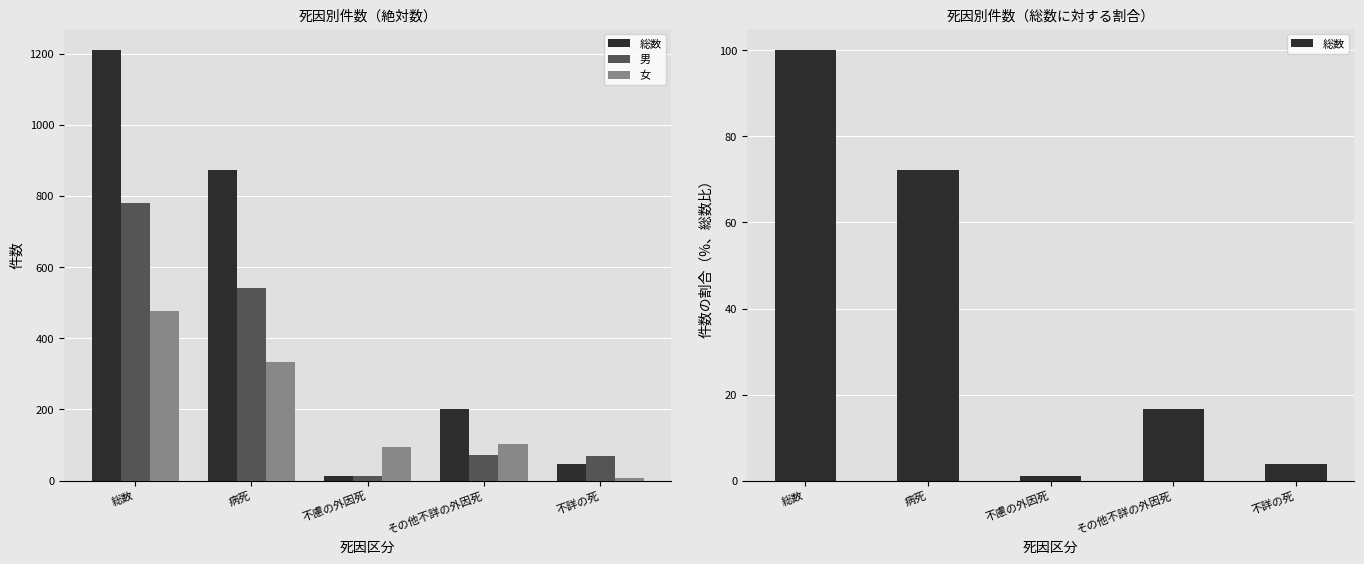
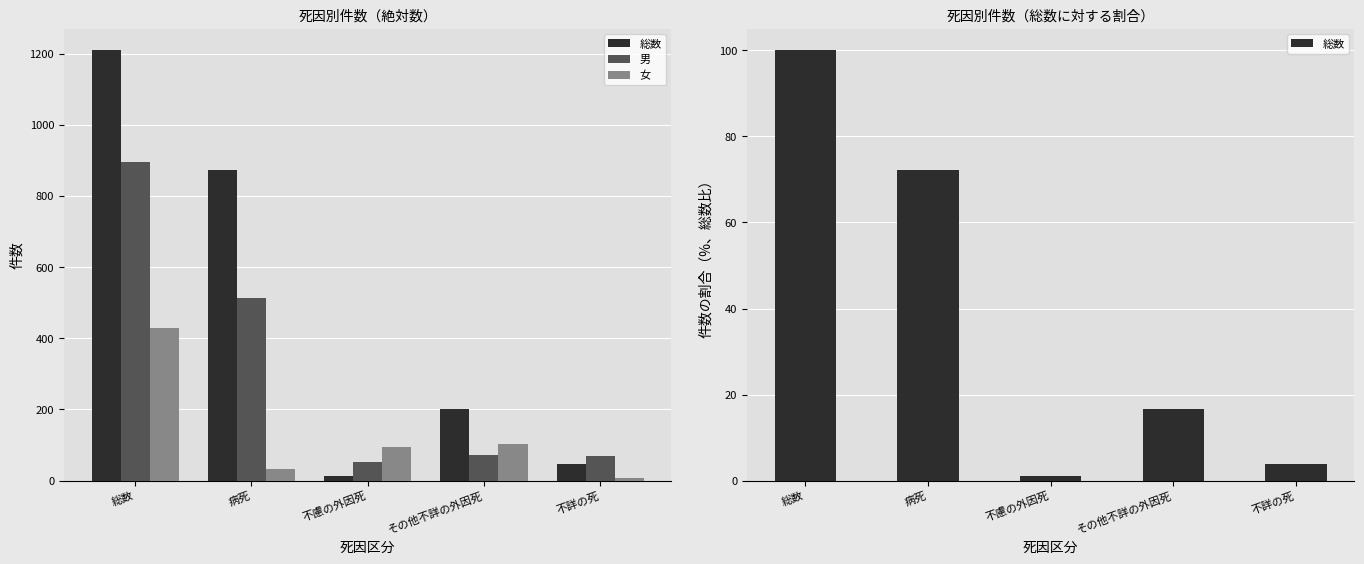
死因別件数（絶対数）, 男, 総数: 780 -> 900
死因別件数（絶対数）, 女, 総数: 480 -> 430
死因別件数（絶対数）, 男, 病死: 540 -> 510
死因別件数（絶対数）, 女, 病死: 330 -> 30
死因別件数（絶対数）, 男, 不慮の外因死: 10 -> 50
